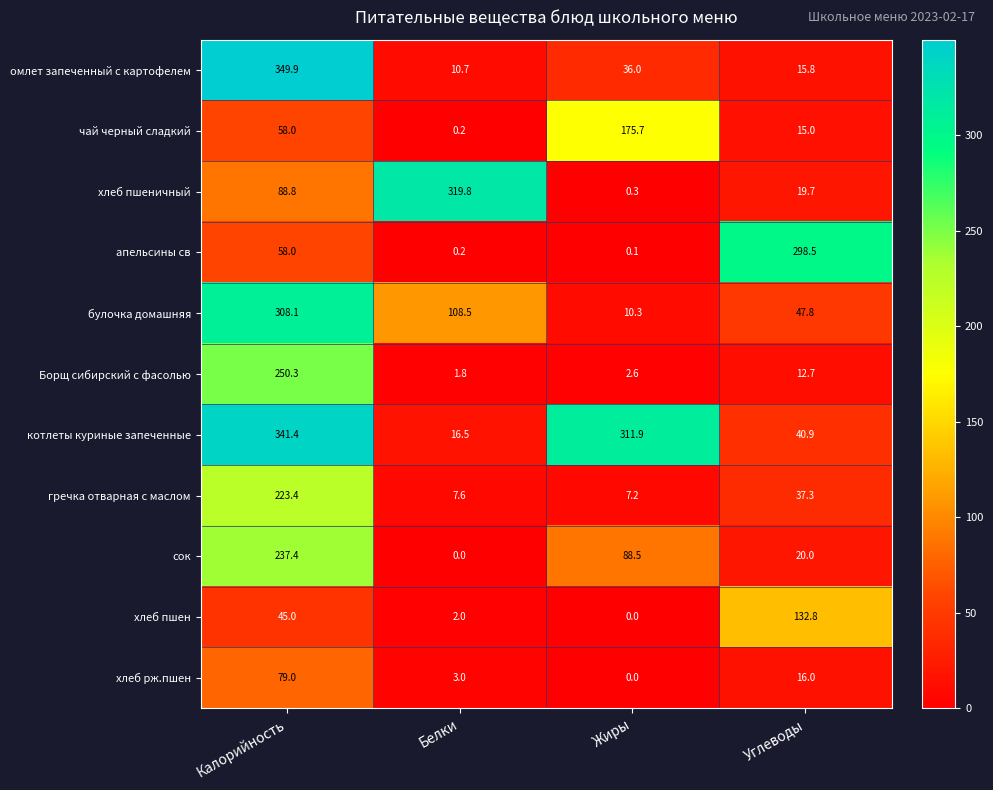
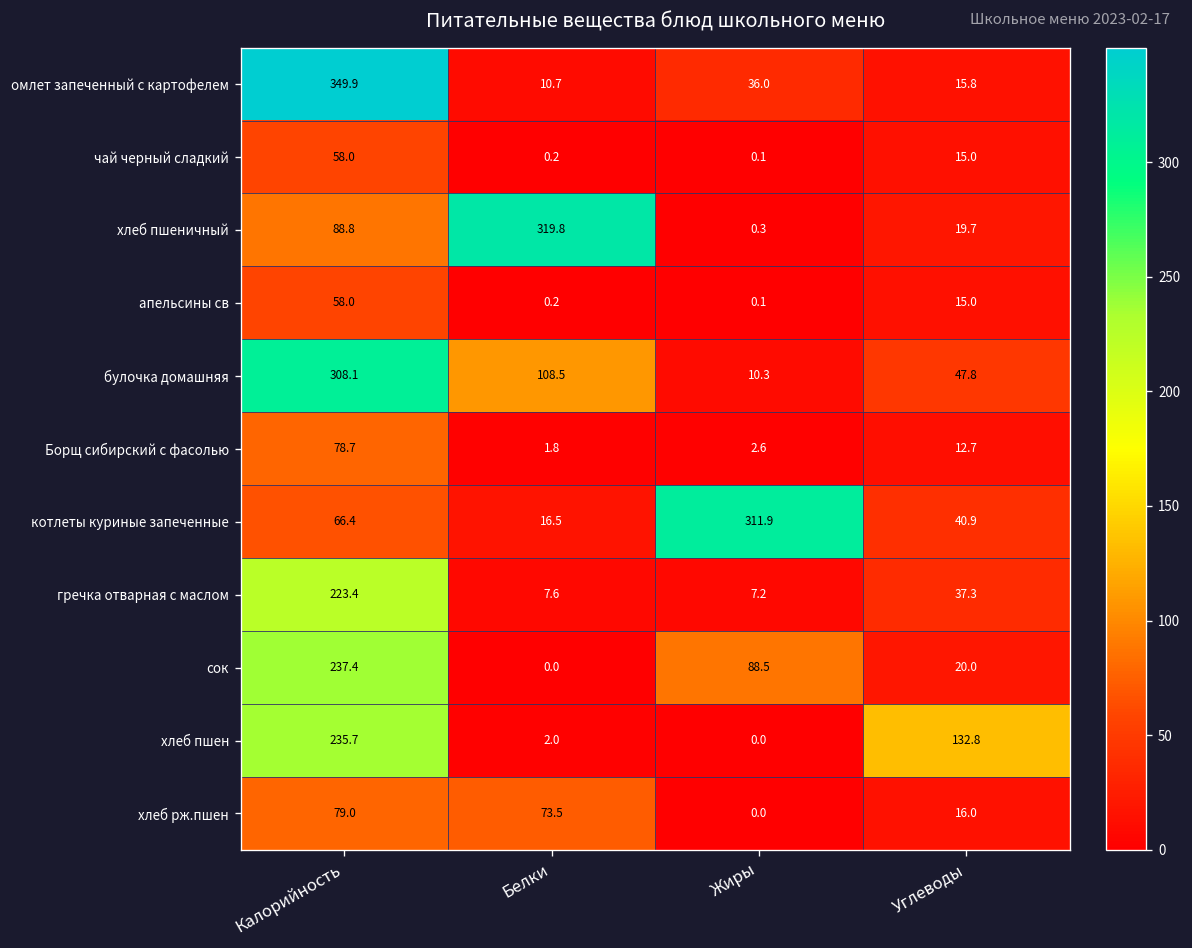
чай черный сладкий, Жиры: 175.7 -> 0.1
апельсины св, Углеводы: 298.5 -> 15.0
Борщ сибирский с фасолью, Калорийность: 250.3 -> 78.7
котлеты куриные запеченные, Калорийность: 341.4 -> 66.4
хлеб пшен, Калорийность: 45.0 -> 235.7
хлеб рж.пшен, Белки: 3.0 -> 73.5
